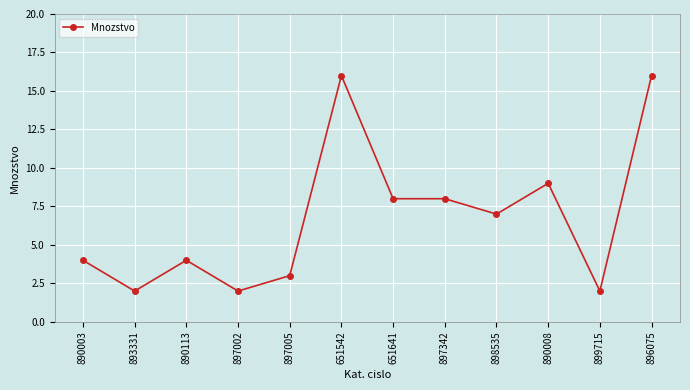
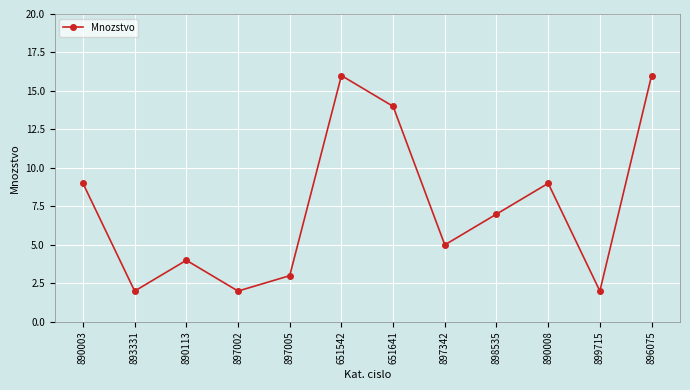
890003: 4 -> 9
651641: 8 -> 14
897342: 8 -> 5
